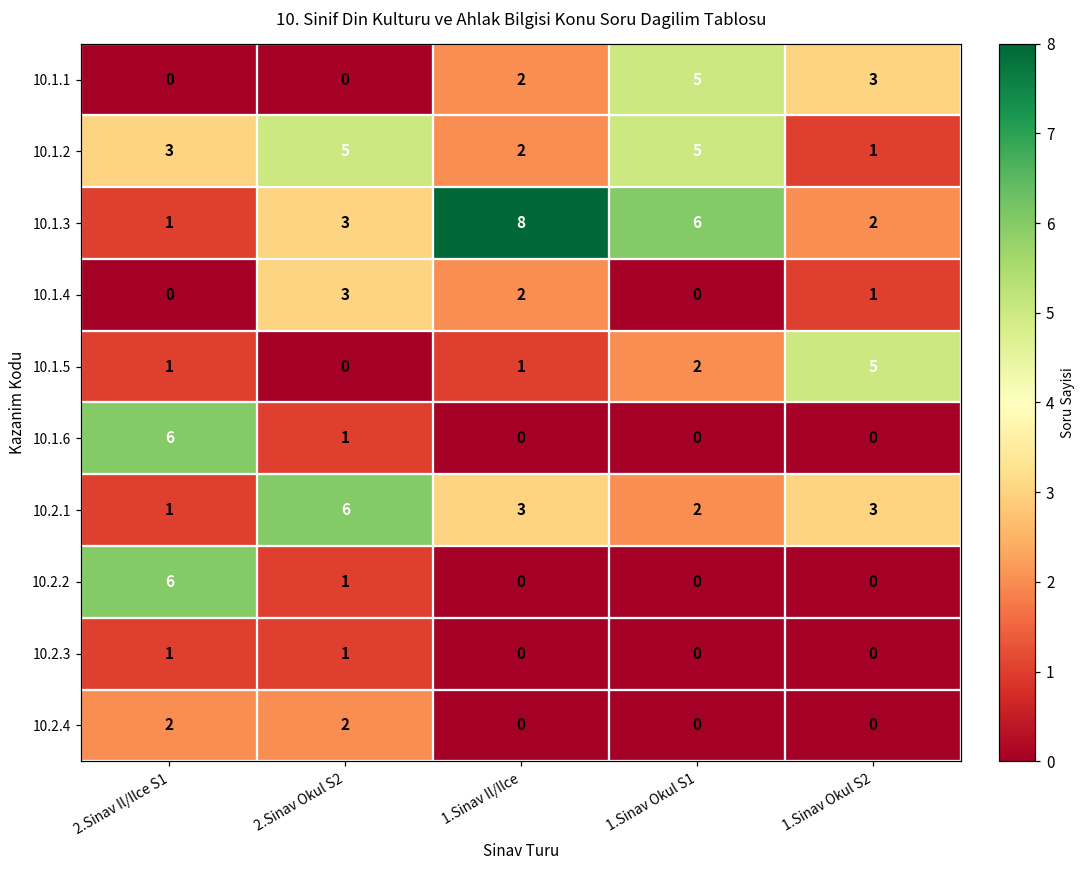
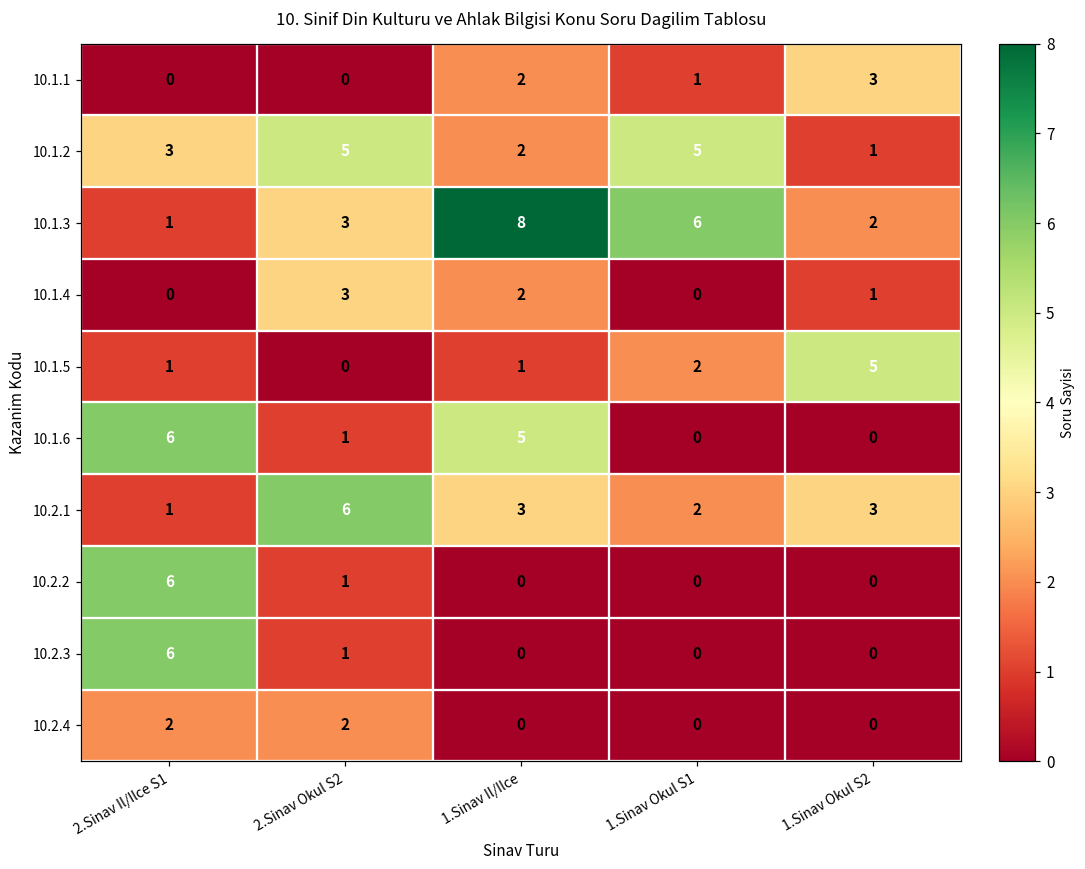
10.1.1, 1.Sinav Okul S1: 5 -> 1
10.1.6, 1.Sinav Il/Ilce: 0 -> 5
10.2.3, 2.Sinav Il/Ilce S1: 1 -> 6
